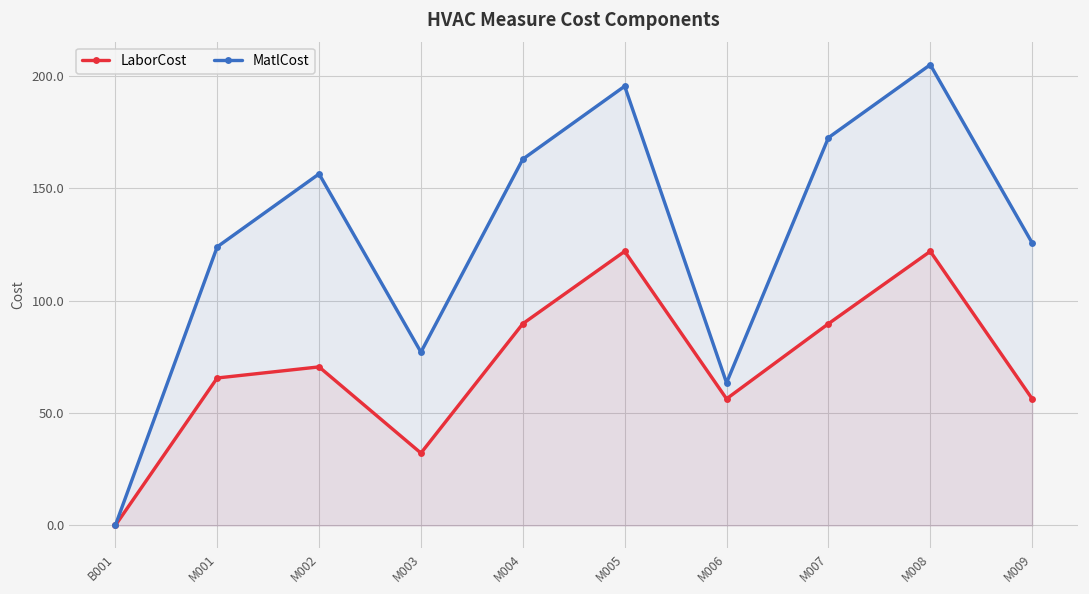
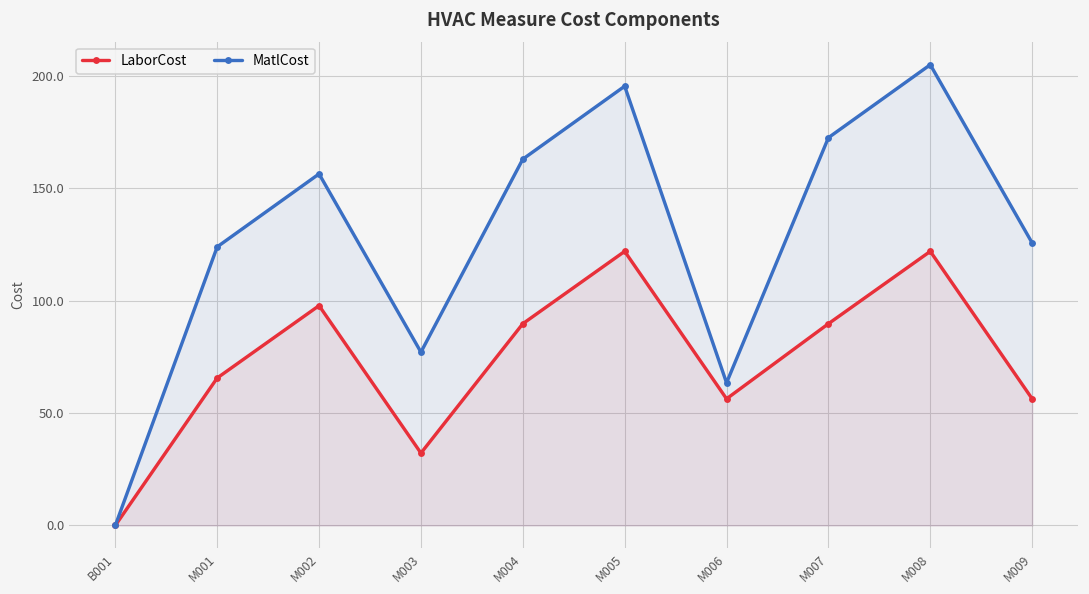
LaborCost, M002: 71 -> 98
